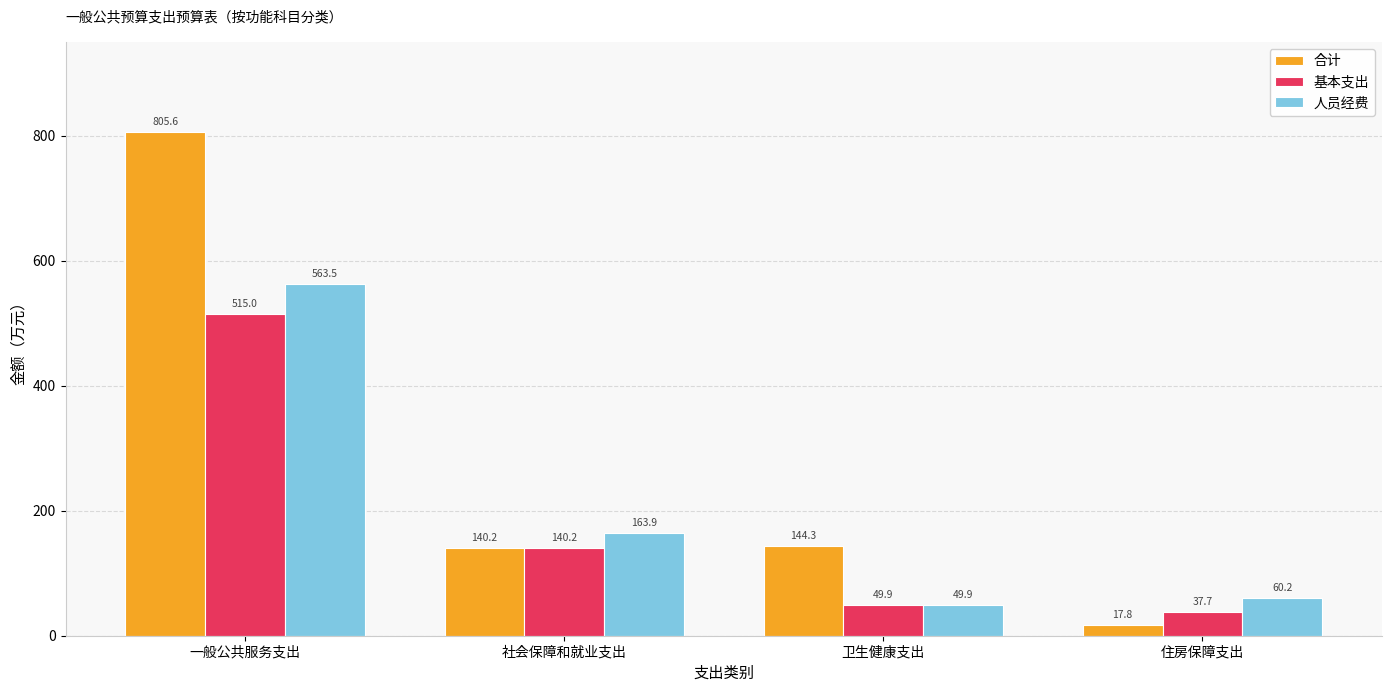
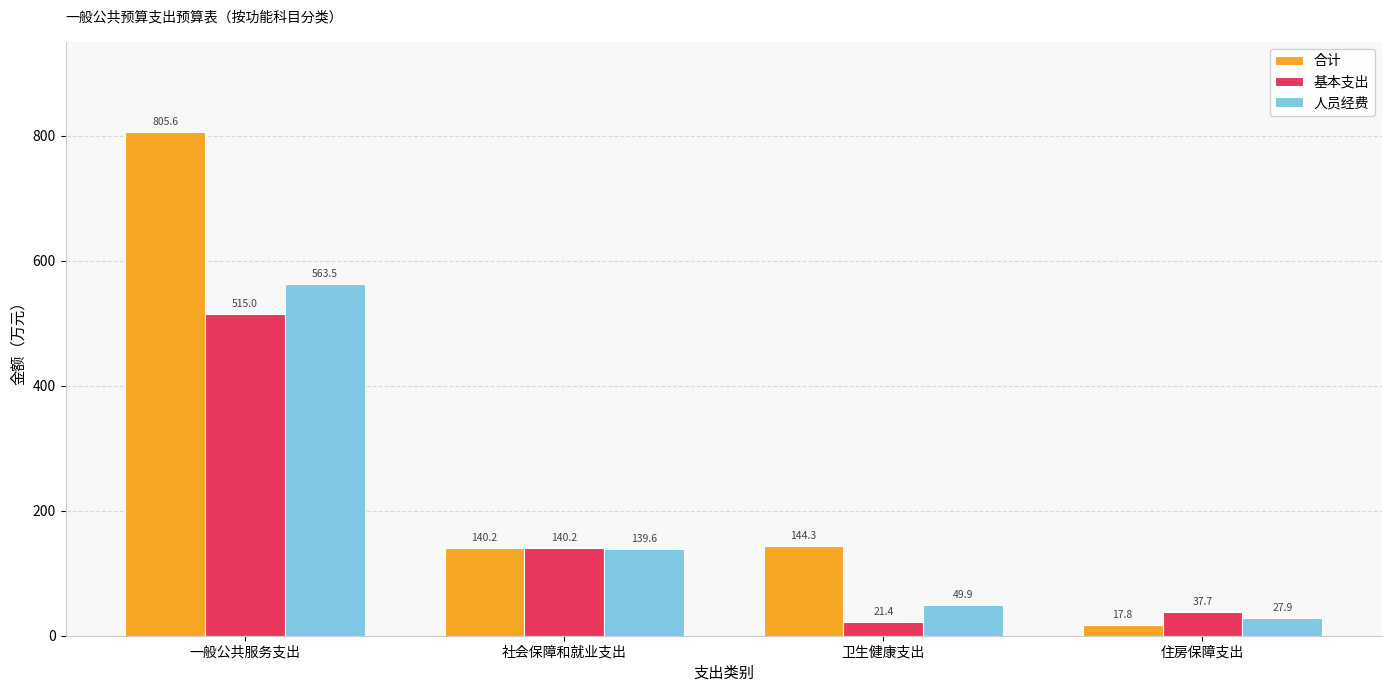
人员经费, 社会保障和就业支出: 163.9 -> 139.6
基本支出, 卫生健康支出: 49.9 -> 21.4
人员经费, 住房保障支出: 60.2 -> 27.9
